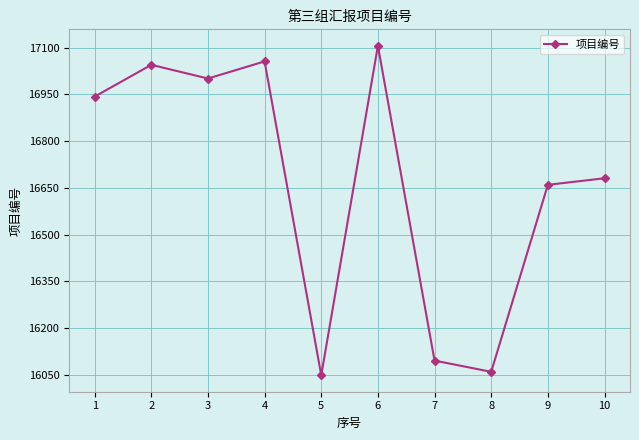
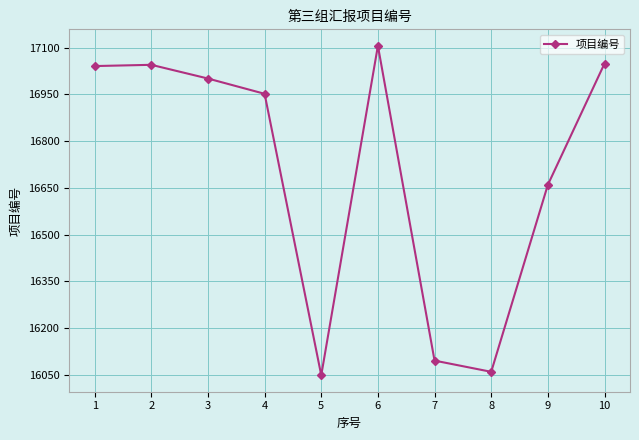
1: 16940 -> 17040
4: 17060 -> 16950
10: 16680 -> 17050
